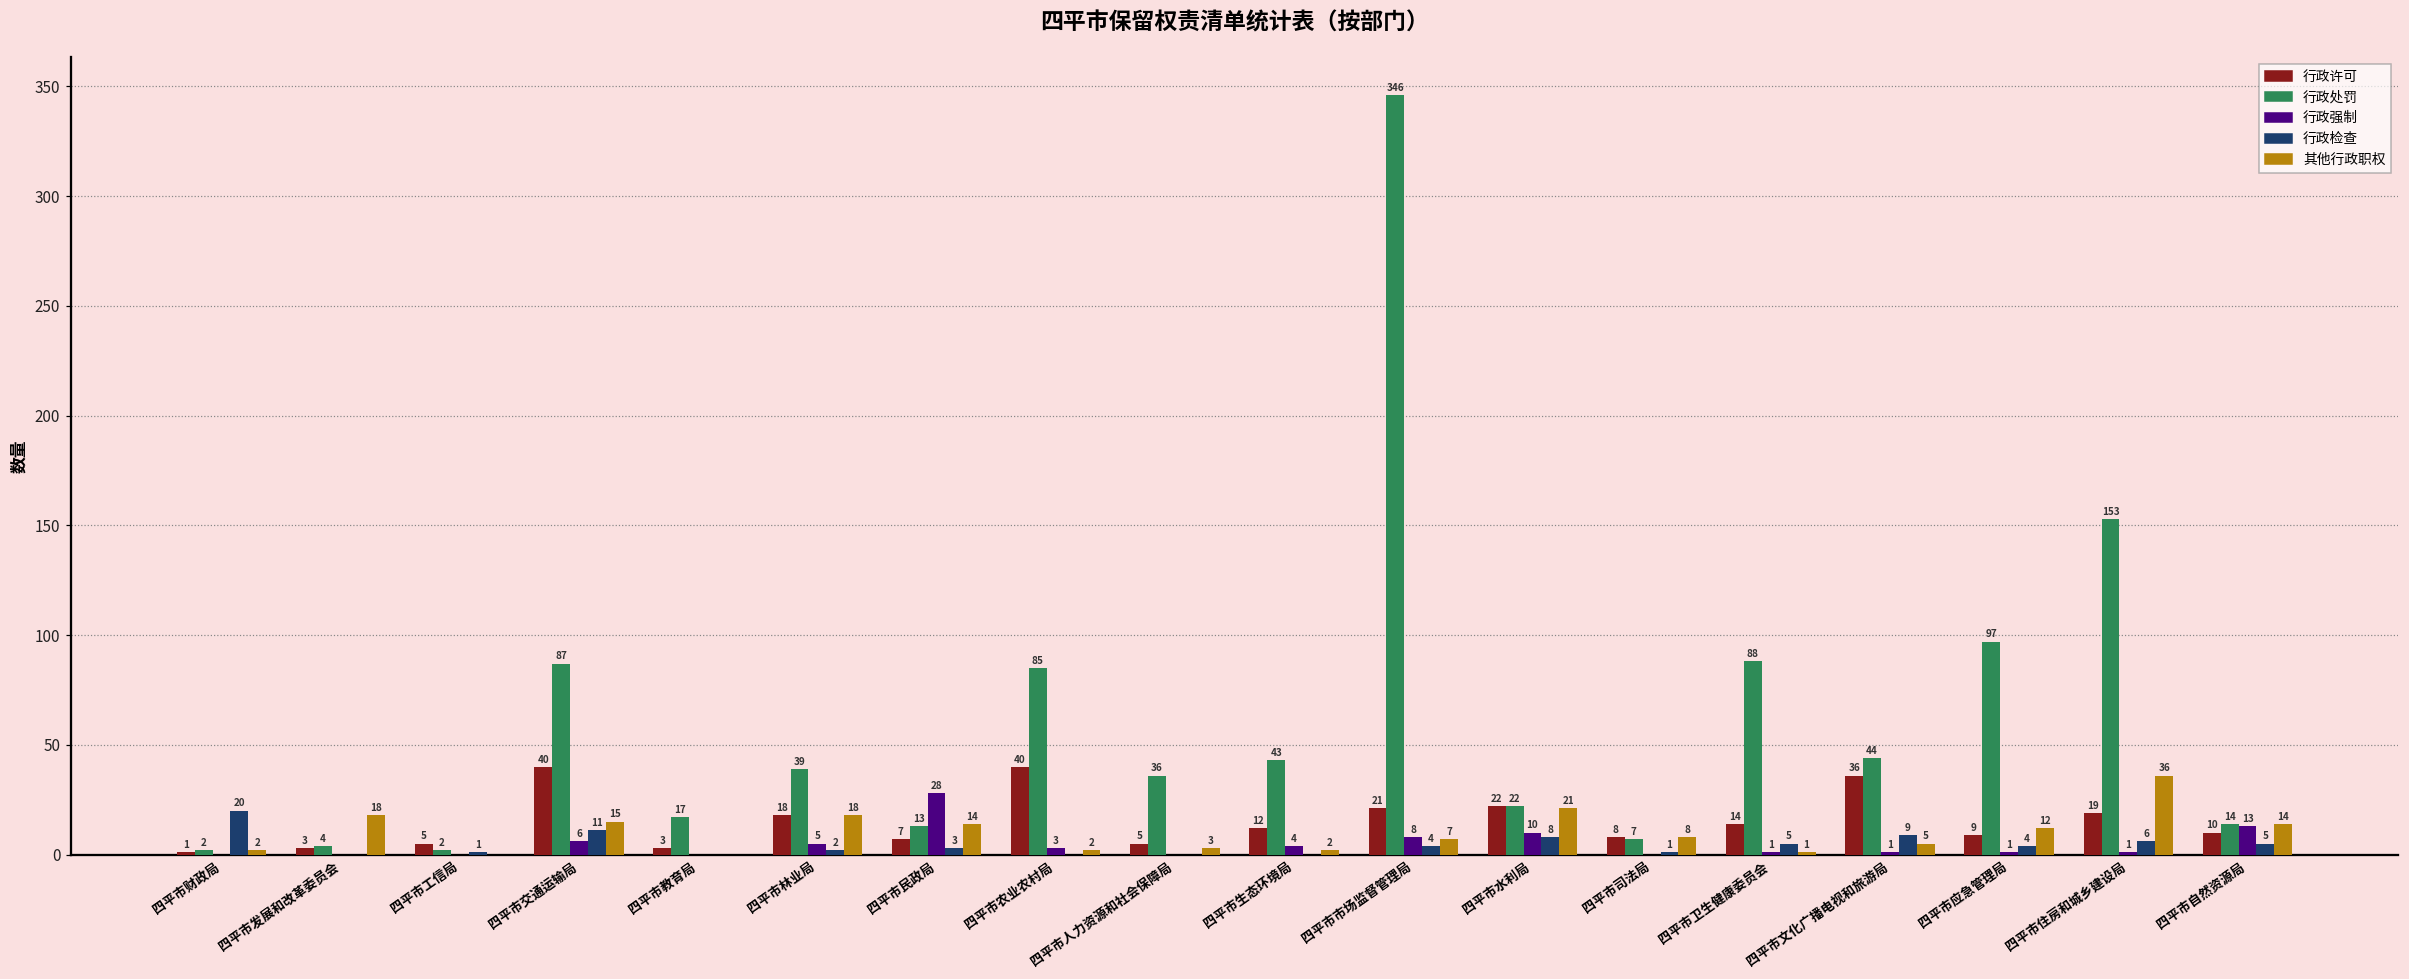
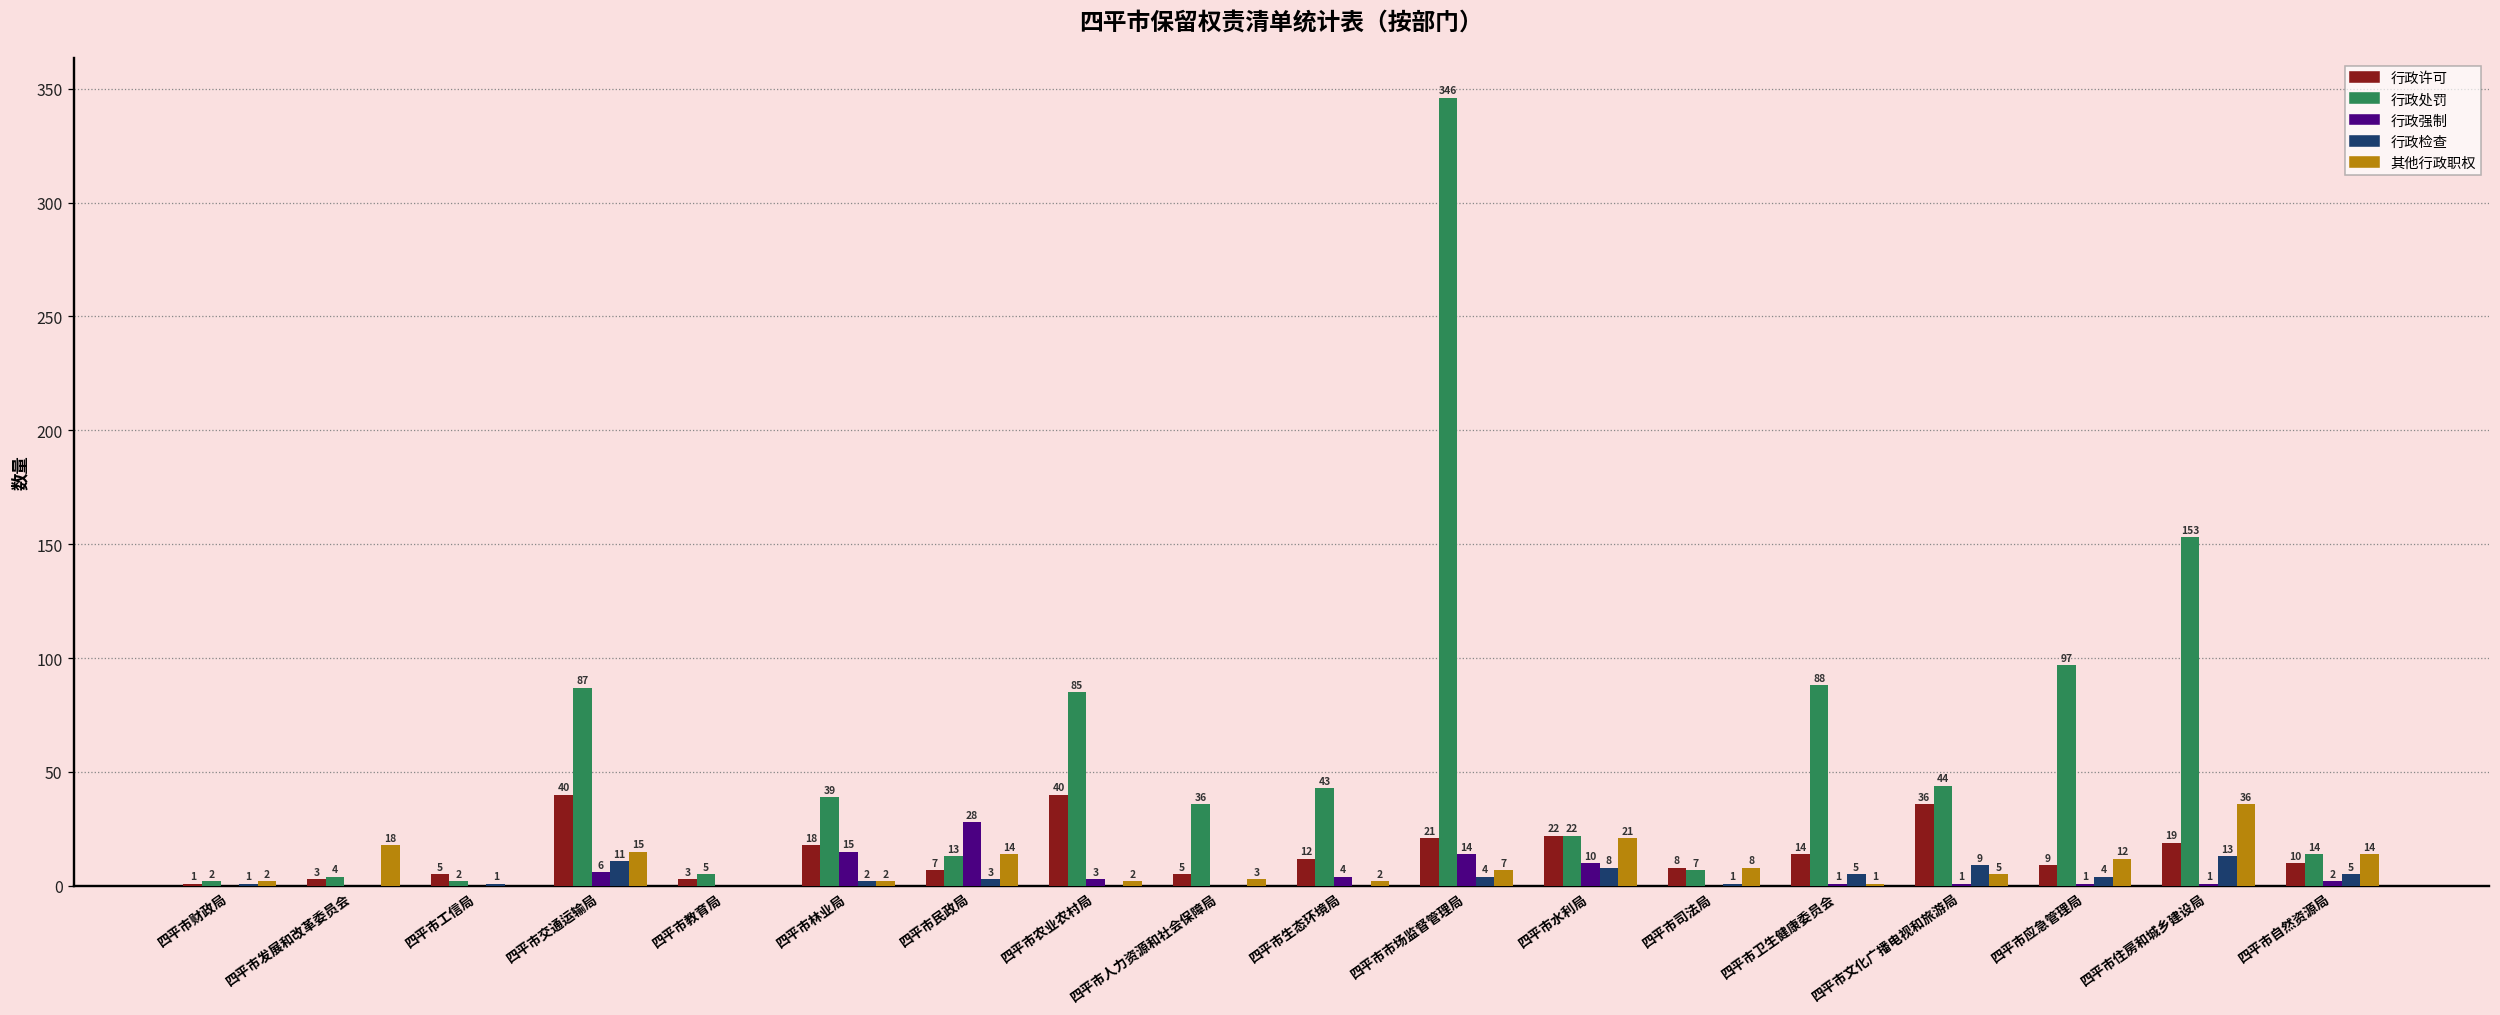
行政检查, 四平市财政局: 20 -> 1
行政处罚, 四平市教育局: 17 -> 5
行政强制, 四平市林业局: 5 -> 15
其他行政职权, 四平市林业局: 18 -> 2
行政强制, 四平市市场监督管理局: 8 -> 14
行政检查, 四平市住房和城乡建设局: 6 -> 13
行政强制, 四平市自然资源局: 13 -> 2
